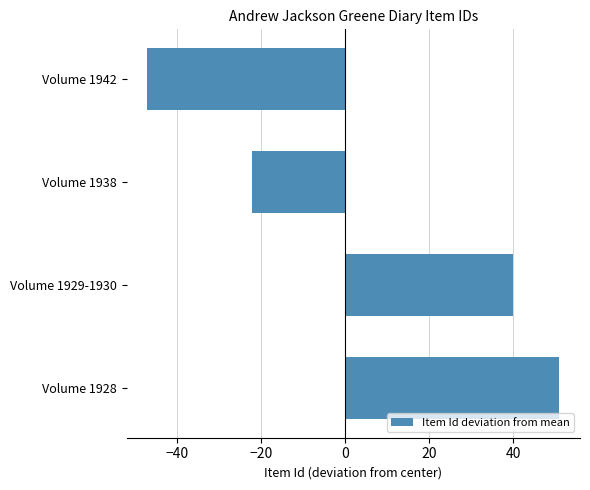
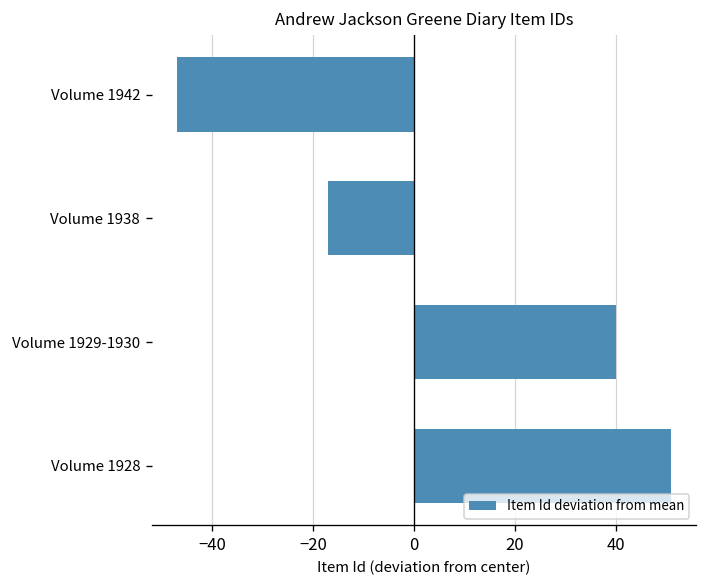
Volume 1938: -22 -> -17
